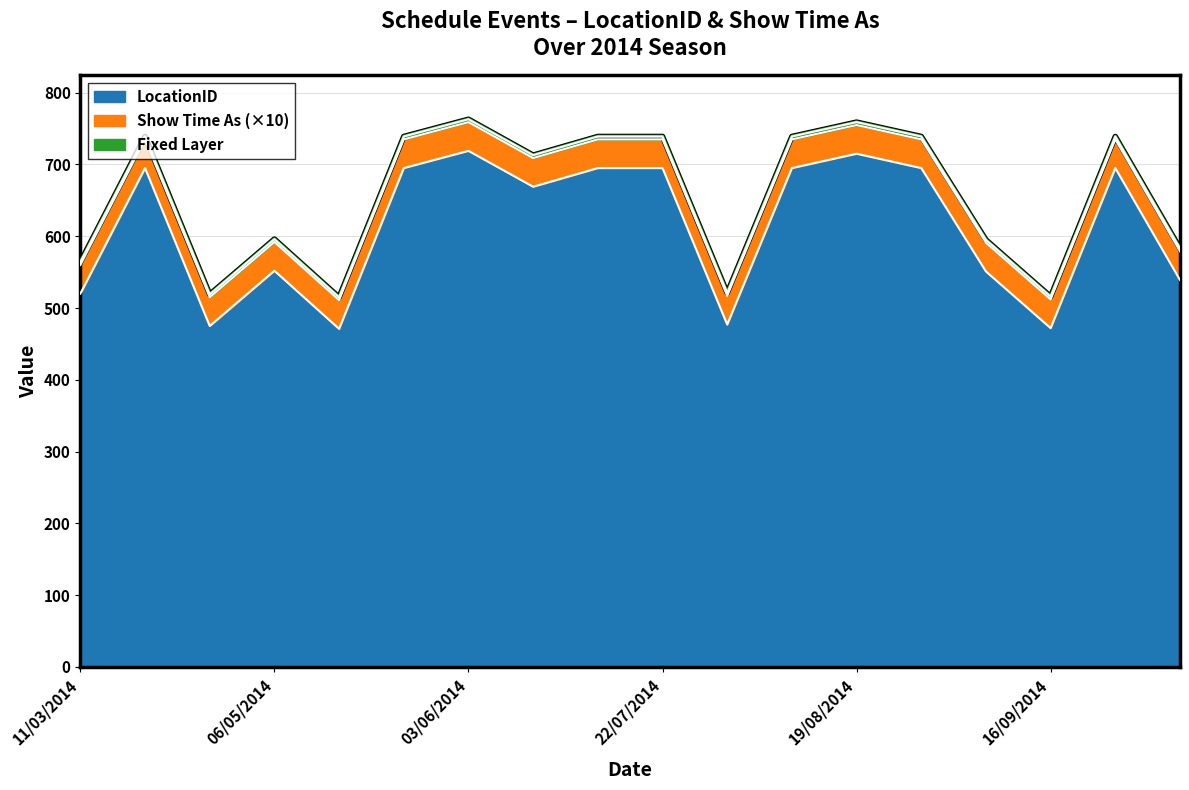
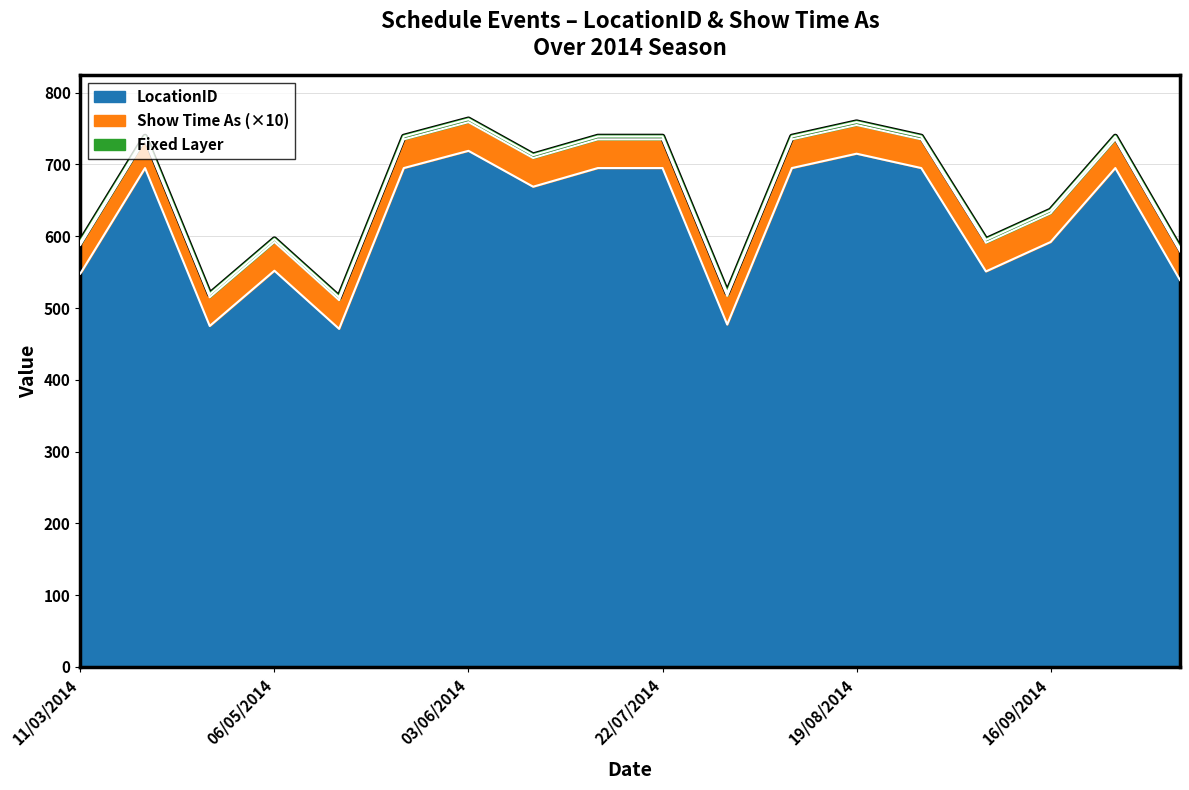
LocationID, 11/03/2014: 520 -> 550
LocationID, 16/09/2014: 470 -> 590
